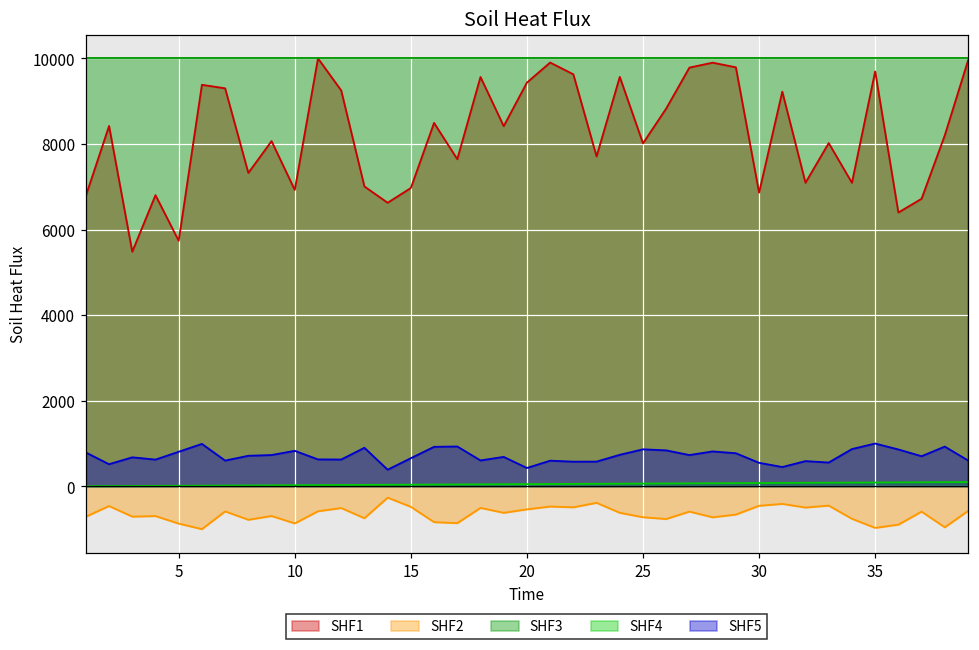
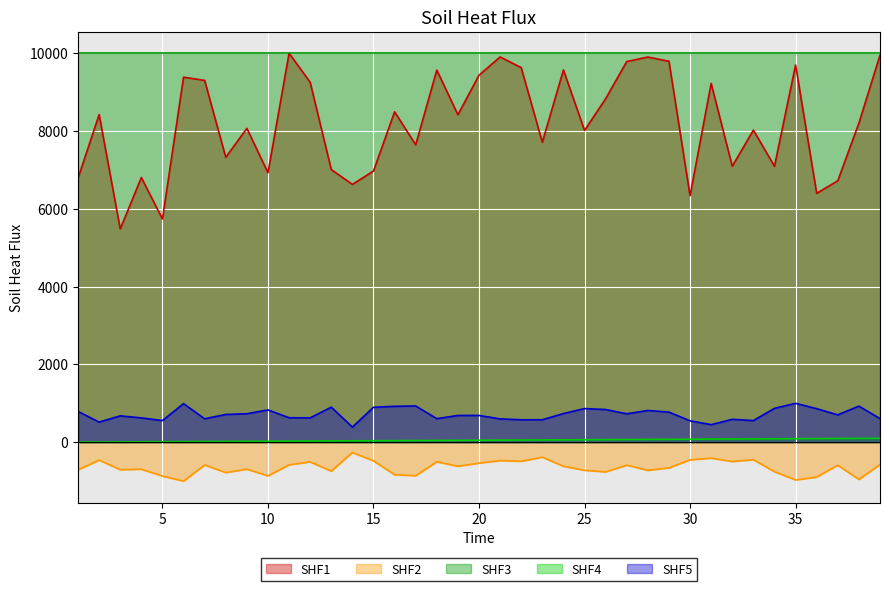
SHF5, 5: 800 -> 600
SHF5, 15: 700 -> 900
SHF5, 20: 400 -> 700
SHF1, 30: 6900 -> 6300
